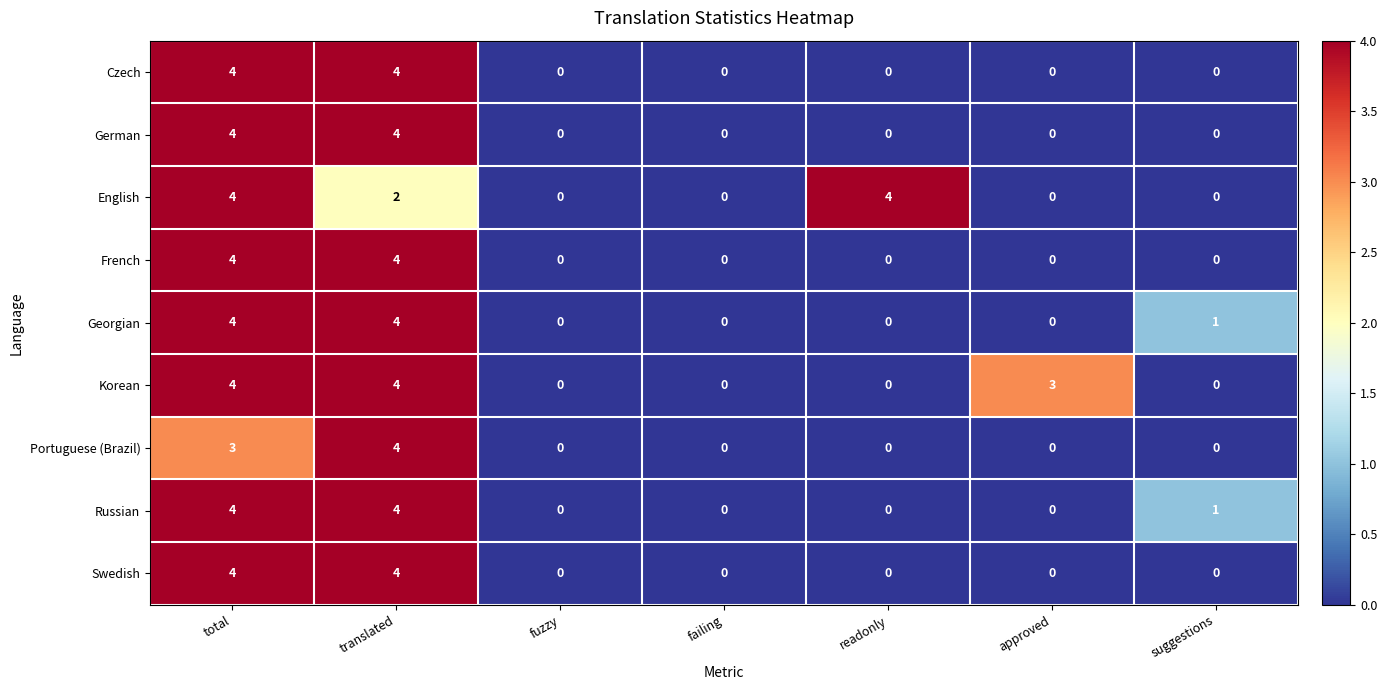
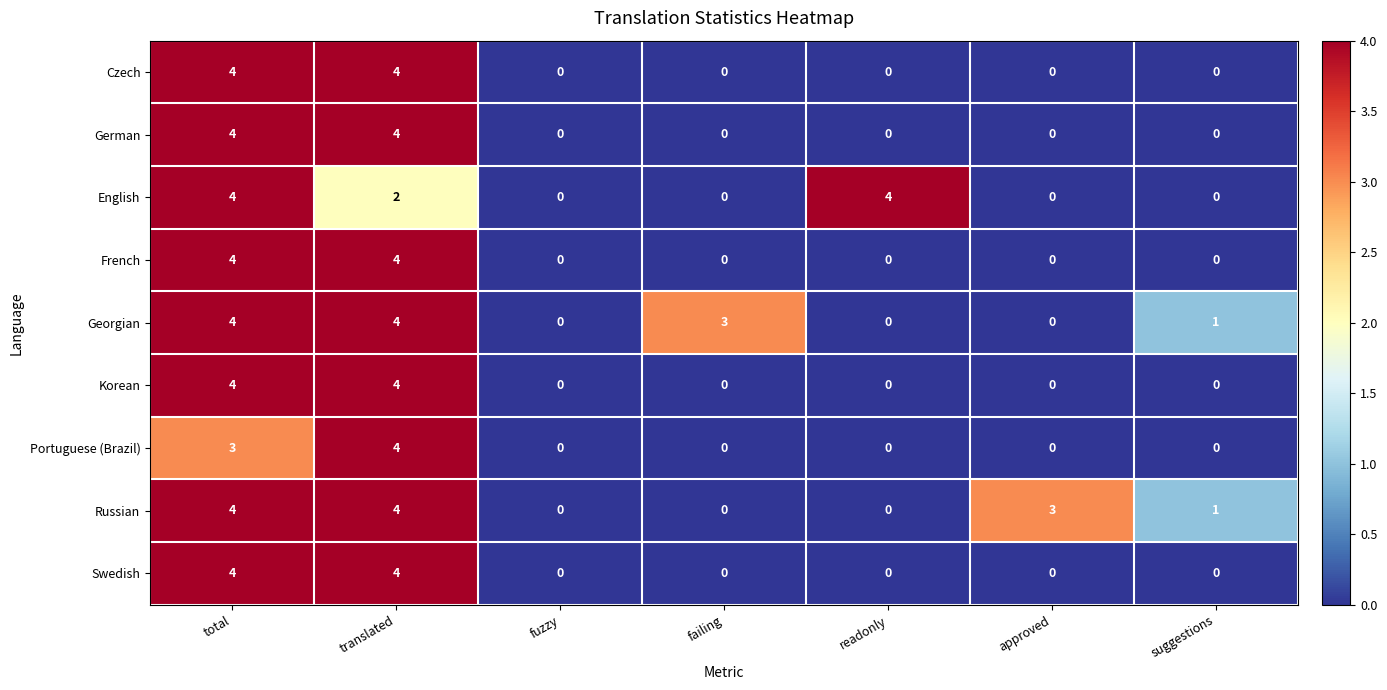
Georgian, failing: 0 -> 3
Korean, approved: 3 -> 0
Russian, approved: 0 -> 3
